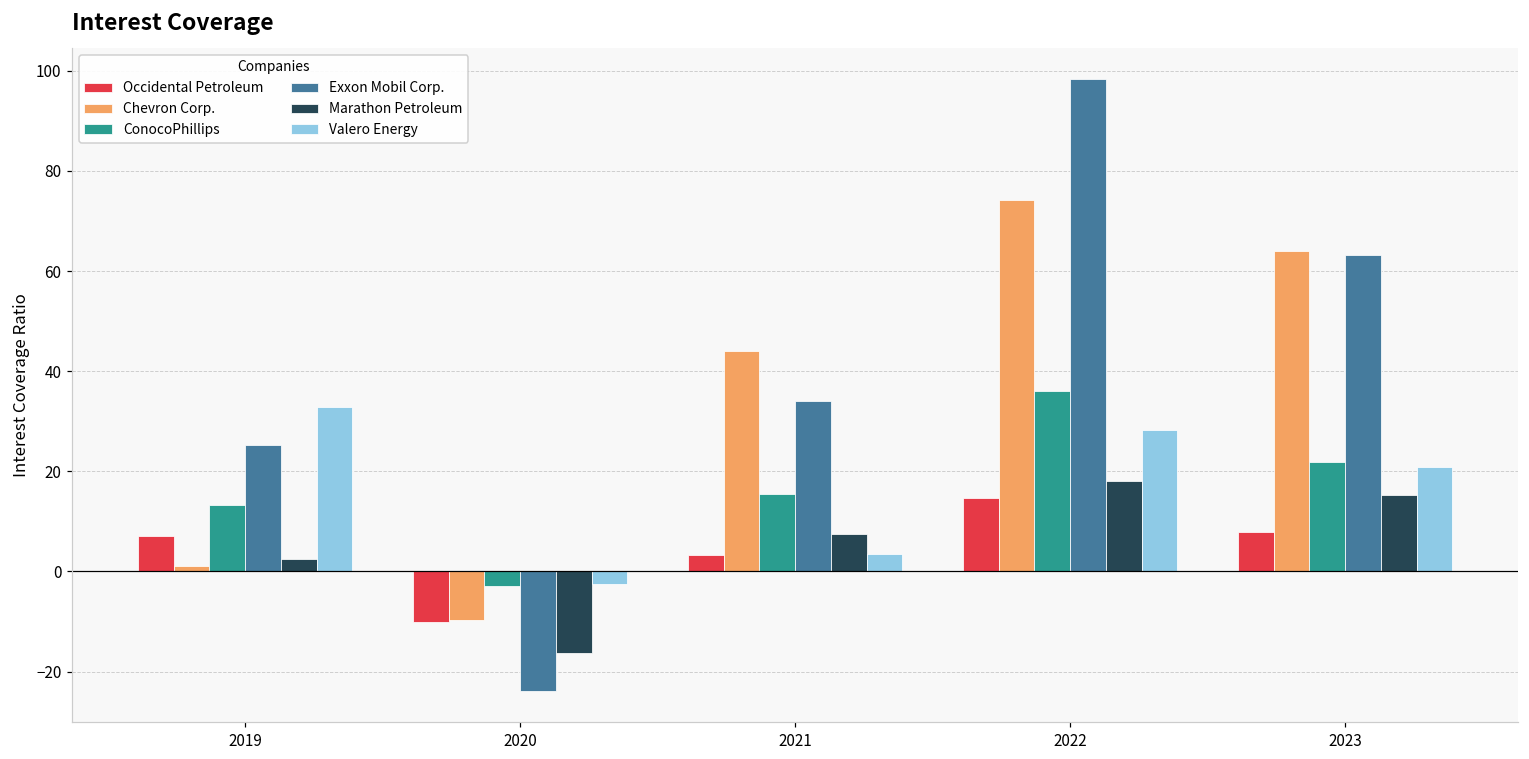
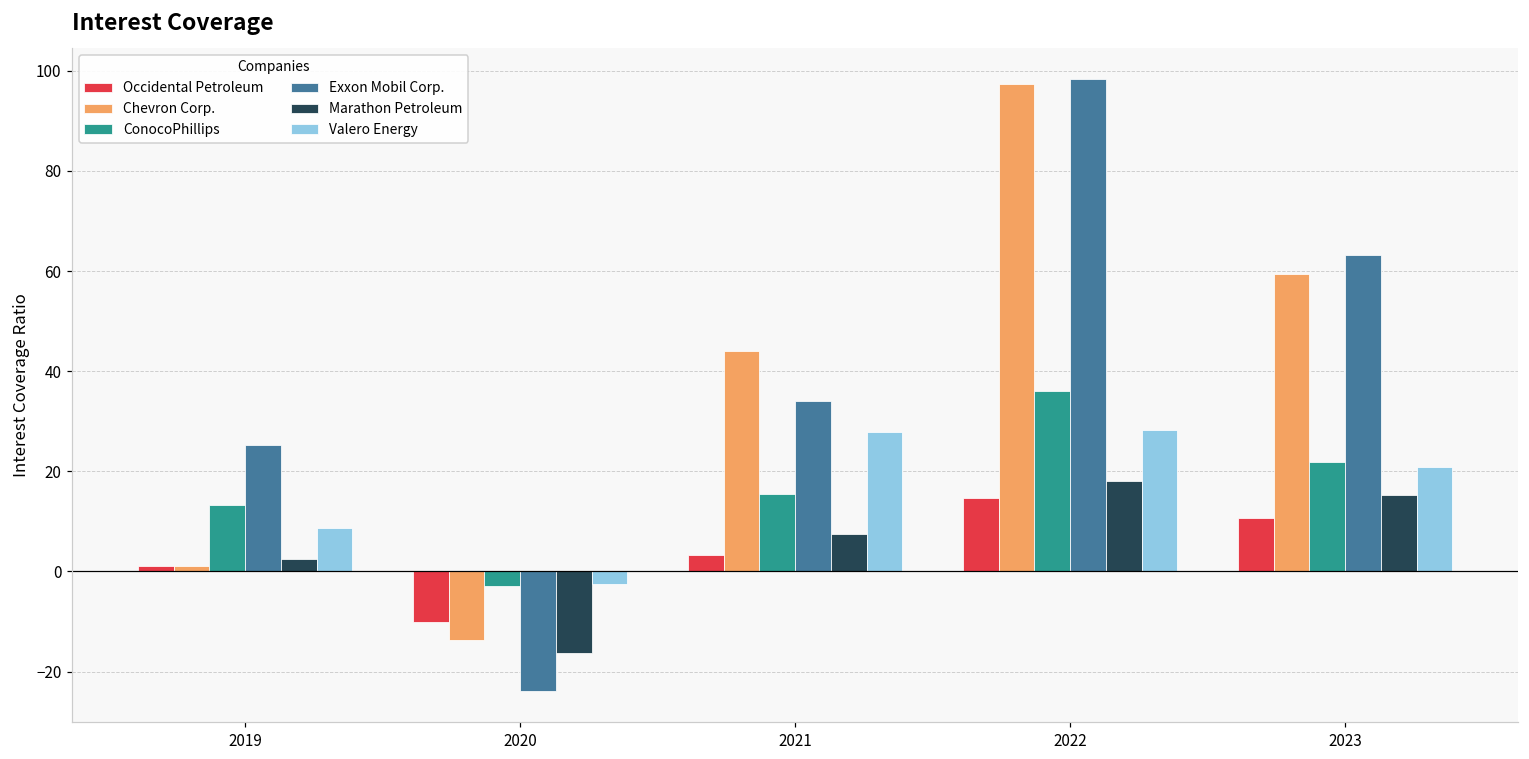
Occidental Petroleum, 2019: 7 -> 1
Valero Energy, 2019: 33 -> 9
Chevron Corp., 2020: -10 -> -14
Valero Energy, 2021: 4 -> 28
Chevron Corp., 2022: 74 -> 97
Occidental Petroleum, 2023: 8 -> 11
Chevron Corp., 2023: 64 -> 59
